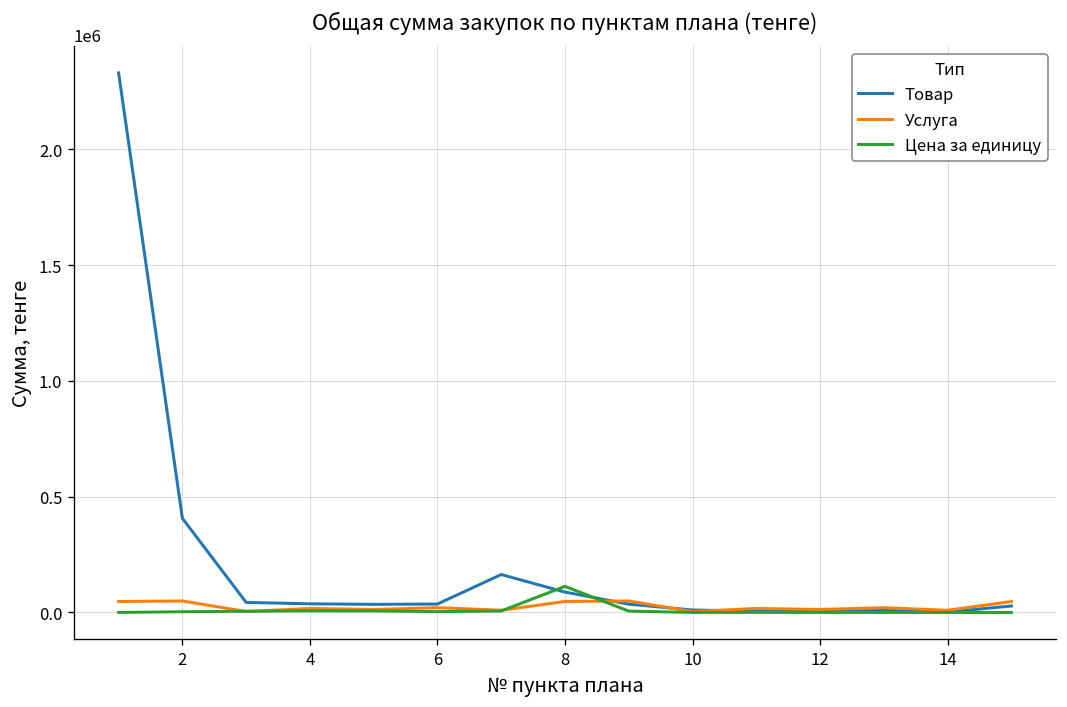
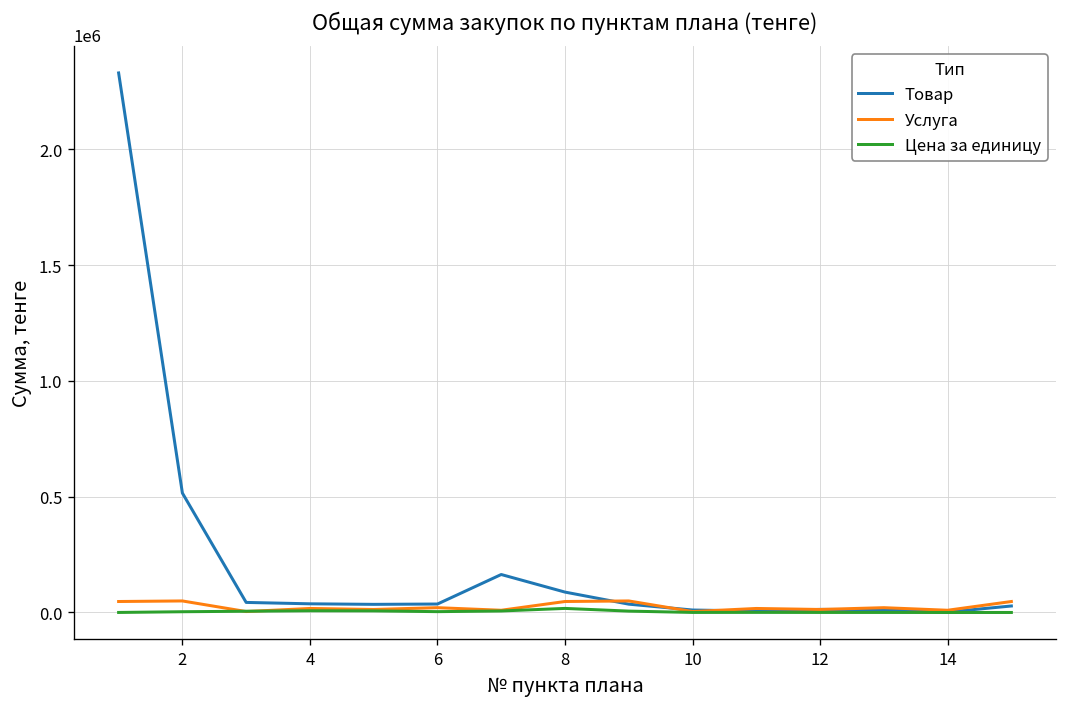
Товар, 2: 410000 -> 520000
Цена за единицу, 8: 110000 -> 20000
